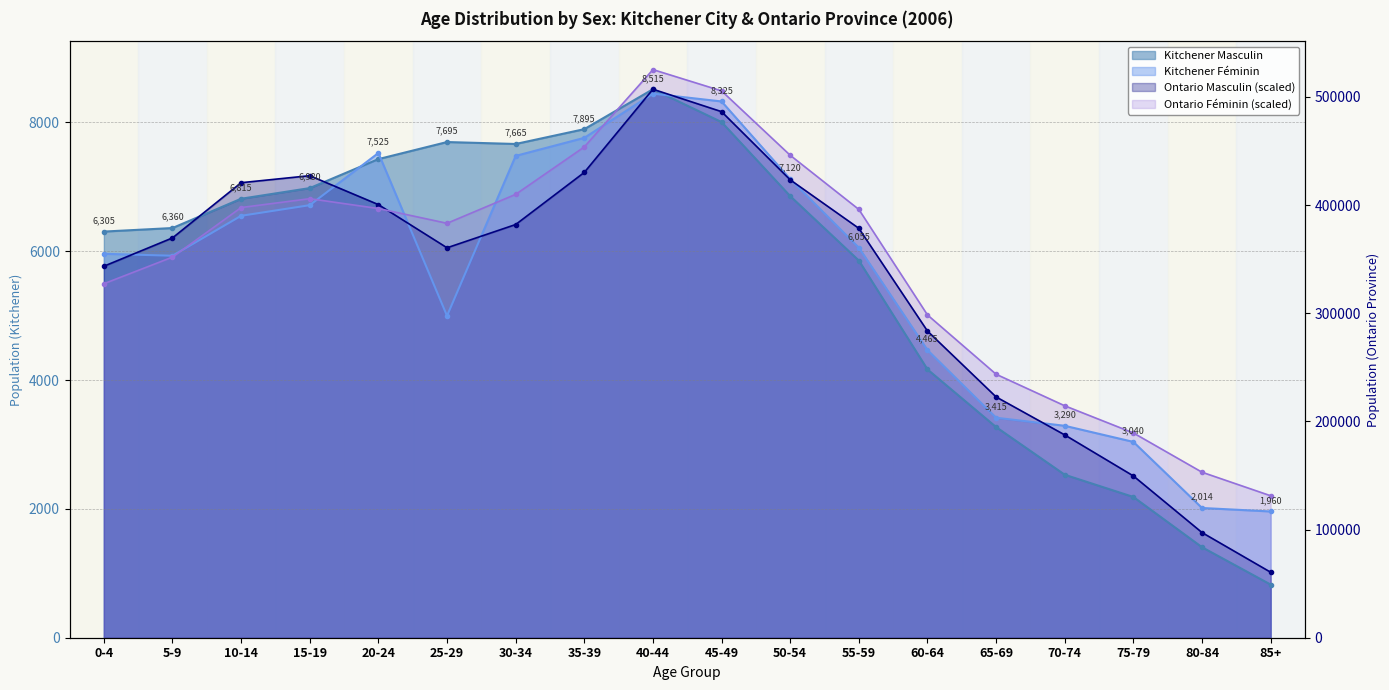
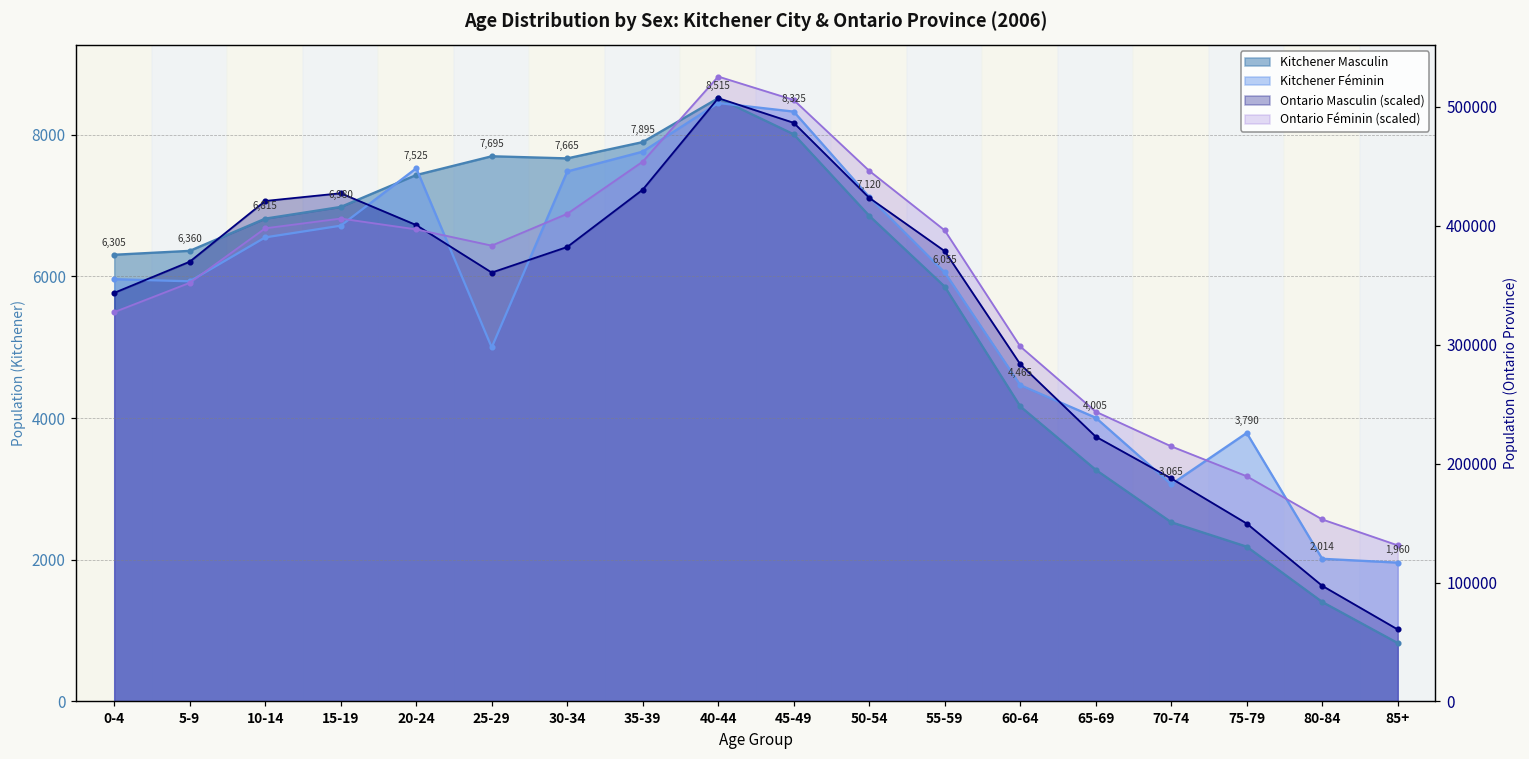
Kitchener Féminin, 65-69: 3,415 -> 4,005
Kitchener Féminin, 70-74: 3,290 -> 3,065
Kitchener Féminin, 75-79: 3,040 -> 3,790
